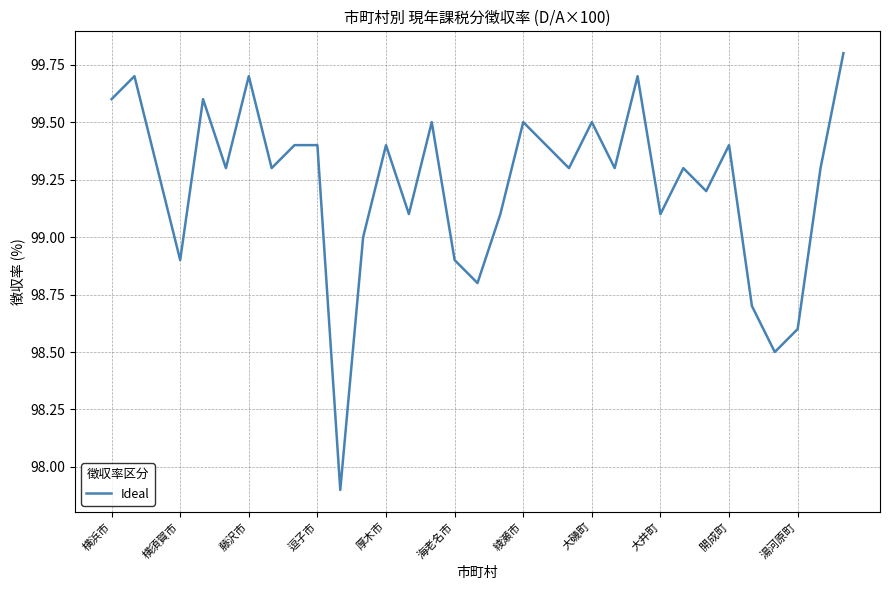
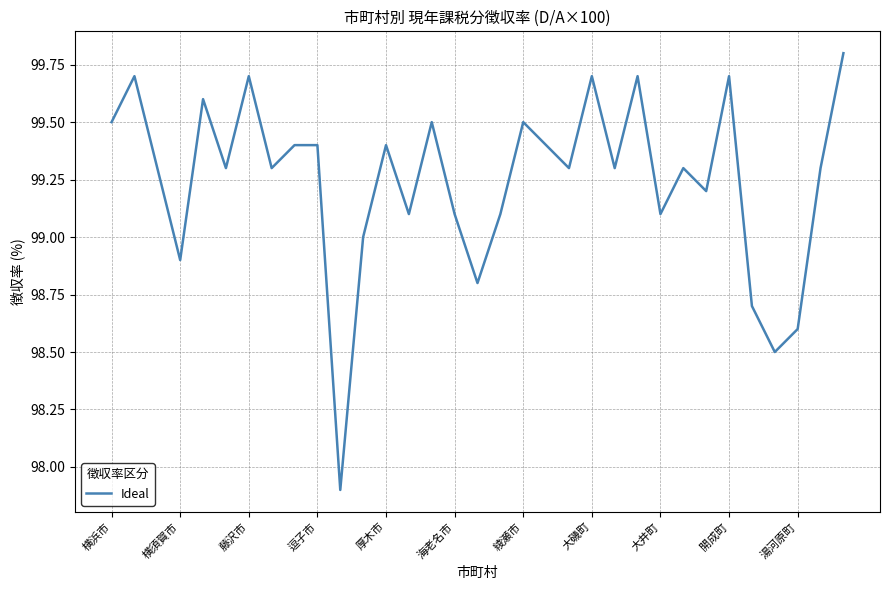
横浜市: 99.6 -> 99.5
海老名市: 98.9 -> 99.1
大磯町: 99.5 -> 99.7
開成町: 99.4 -> 99.7
